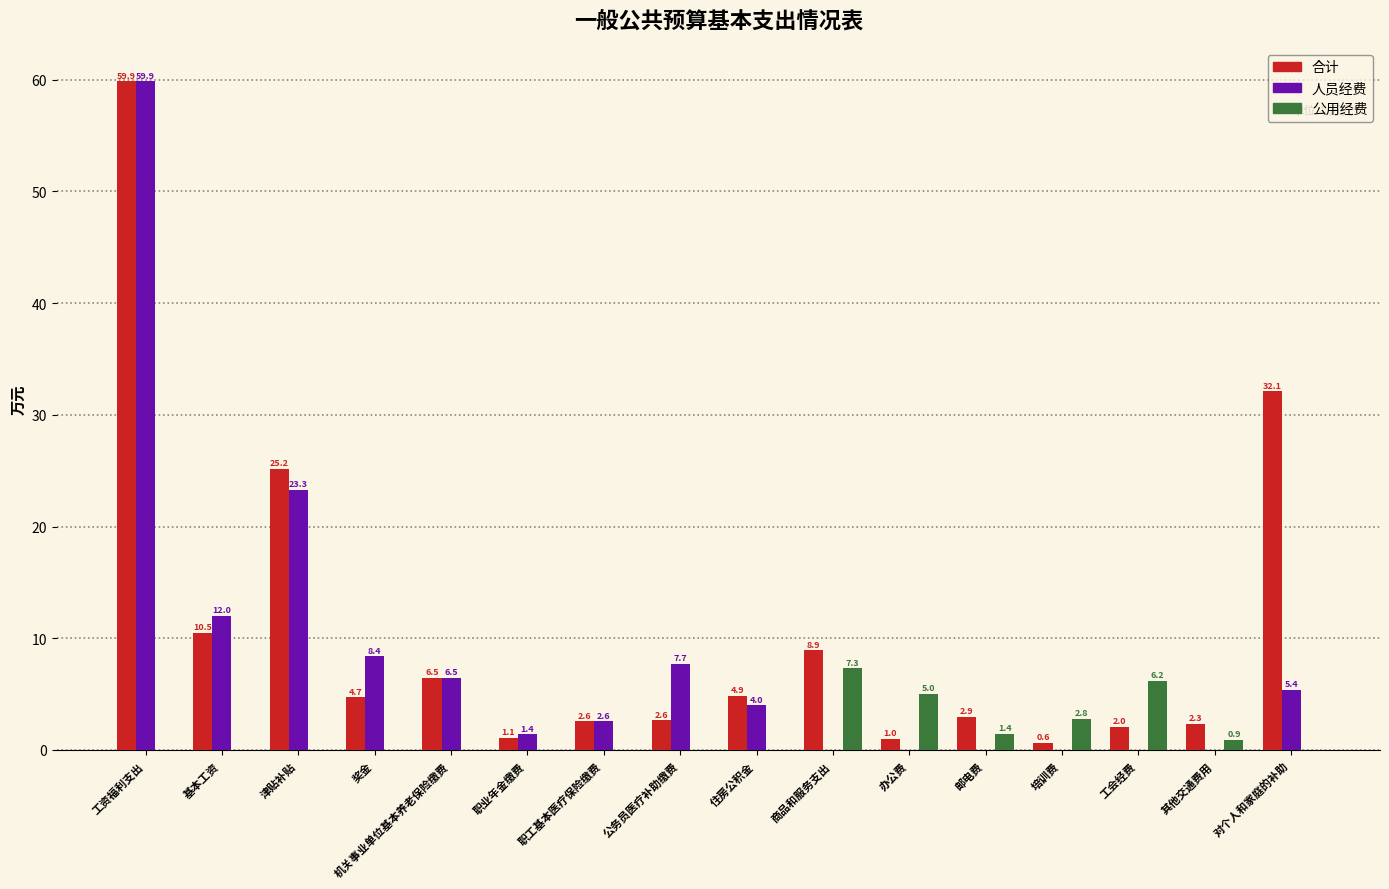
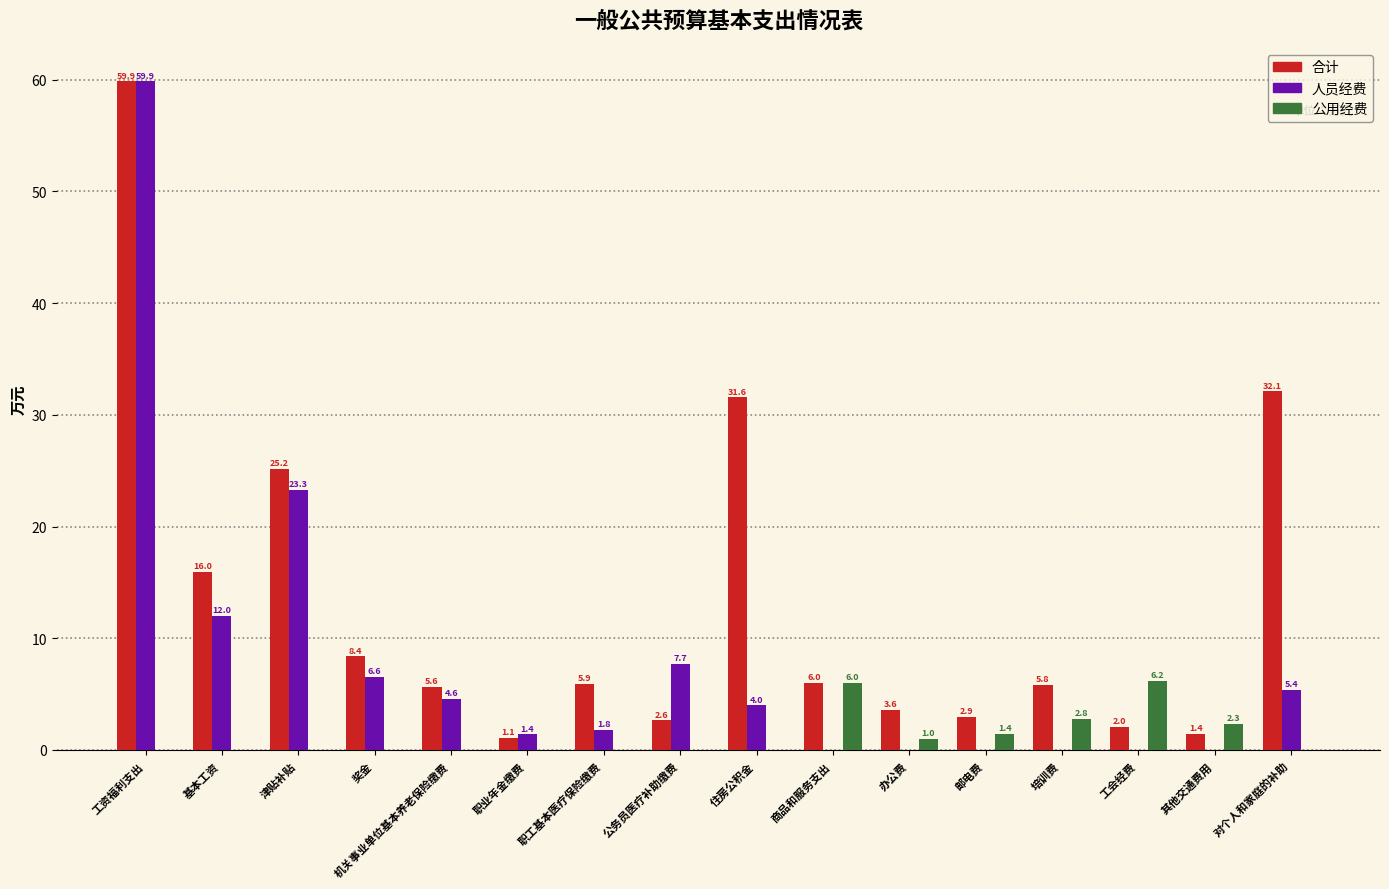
合计, 基本工资: 10.5 -> 16.0
合计, 奖金: 4.7 -> 8.4
人员经费, 奖金: 8.4 -> 6.6
合计, 机关事业单位基本养老保险缴费: 6.5 -> 5.6
人员经费, 机关事业单位基本养老保险缴费: 6.5 -> 4.6
合计, 职工基本医疗保险缴费: 2.6 -> 5.9
人员经费, 职工基本医疗保险缴费: 2.6 -> 1.8
合计, 住房公积金: 4.9 -> 31.6
合计, 商品和服务支出: 8.9 -> 6.0
公用经费, 商品和服务支出: 7.3 -> 6.0
合计, 办公费: 1.0 -> 3.6
公用经费, 办公费: 5.0 -> 1.0
合计, 培训费: 0.6 -> 5.8
合计, 其他交通费用: 2.3 -> 1.4
公用经费, 其他交通费用: 0.9 -> 2.3
